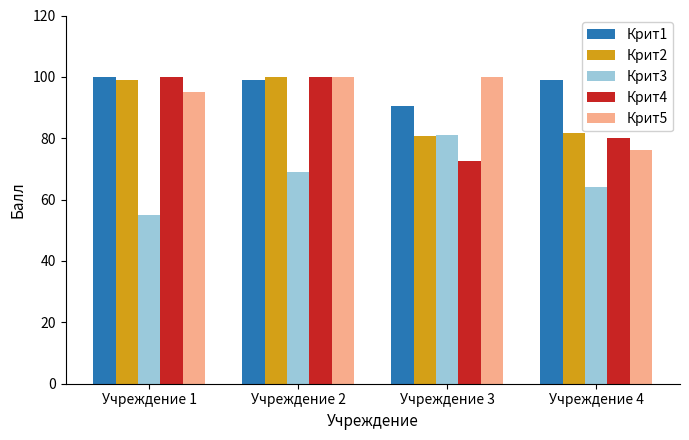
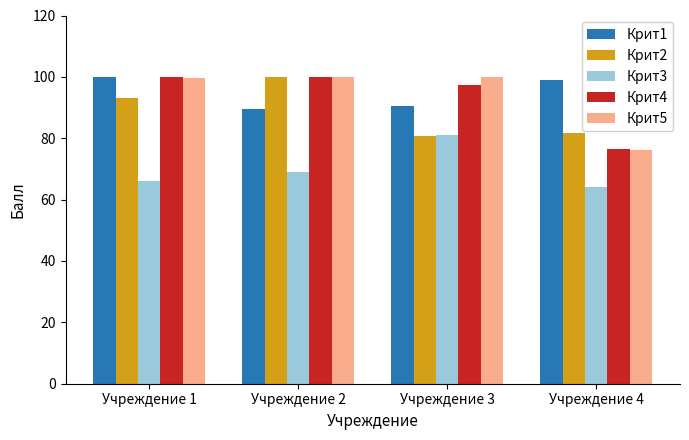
Крит2, Учреждение 1: 99 -> 93
Крит3, Учреждение 1: 55 -> 66
Крит5, Учреждение 1: 95 -> 100
Крит1, Учреждение 2: 99 -> 90
Крит4, Учреждение 3: 73 -> 97
Крит4, Учреждение 4: 80 -> 76
